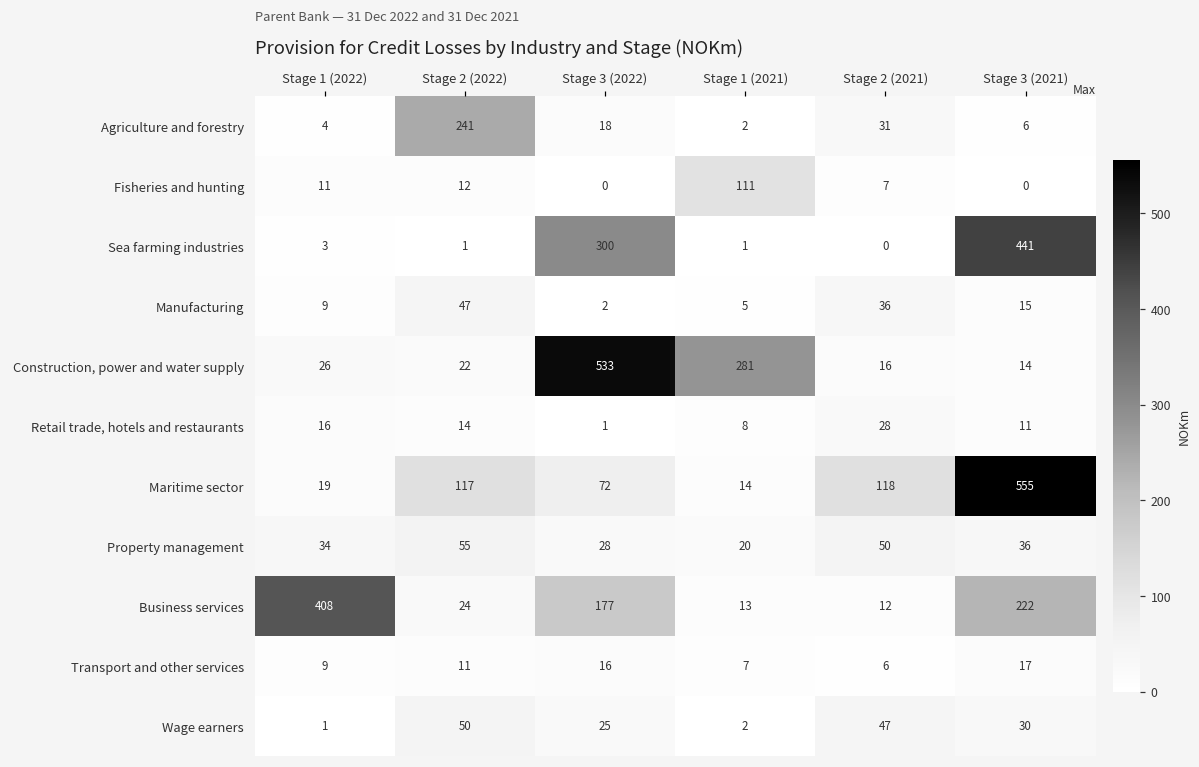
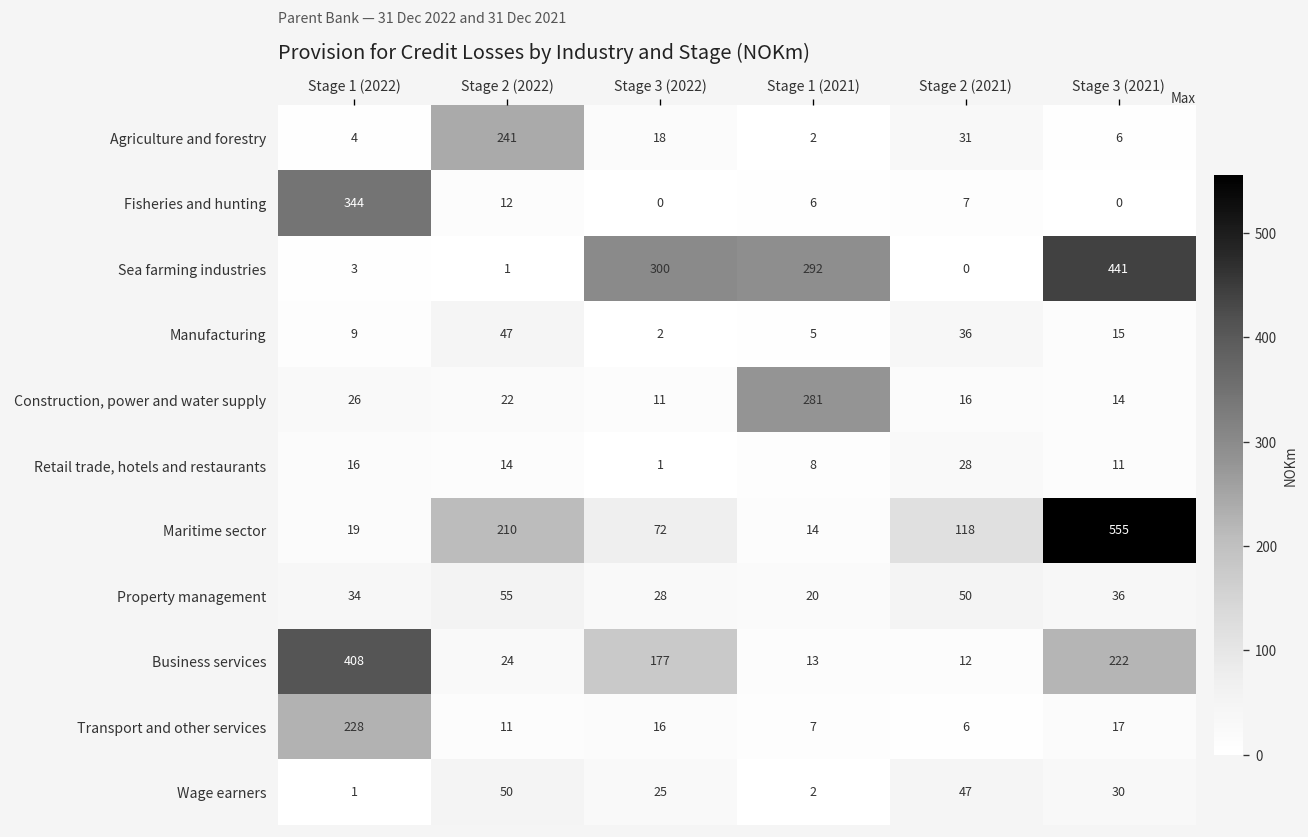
Fisheries and hunting, Stage 1 (2022): 11 -> 344
Fisheries and hunting, Stage 1 (2021): 111 -> 6
Sea farming industries, Stage 1 (2021): 1 -> 292
Construction, power and water supply, Stage 3 (2022): 533 -> 11
Maritime sector, Stage 2 (2022): 117 -> 210
Transport and other services, Stage 1 (2022): 9 -> 228
